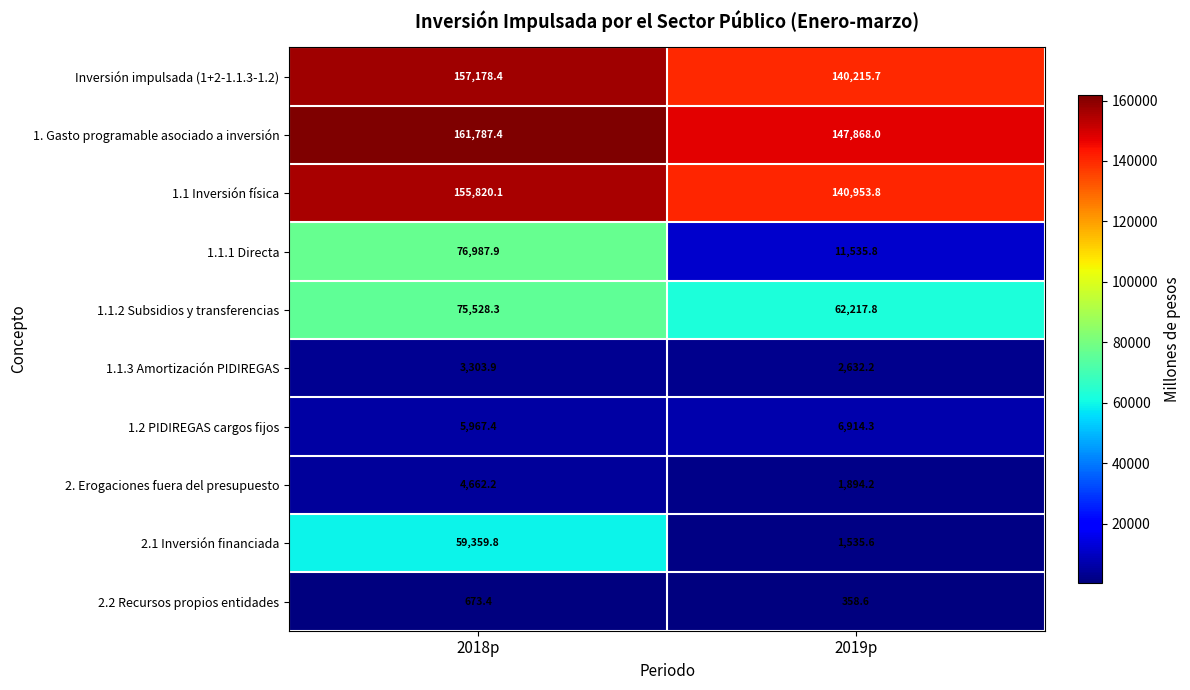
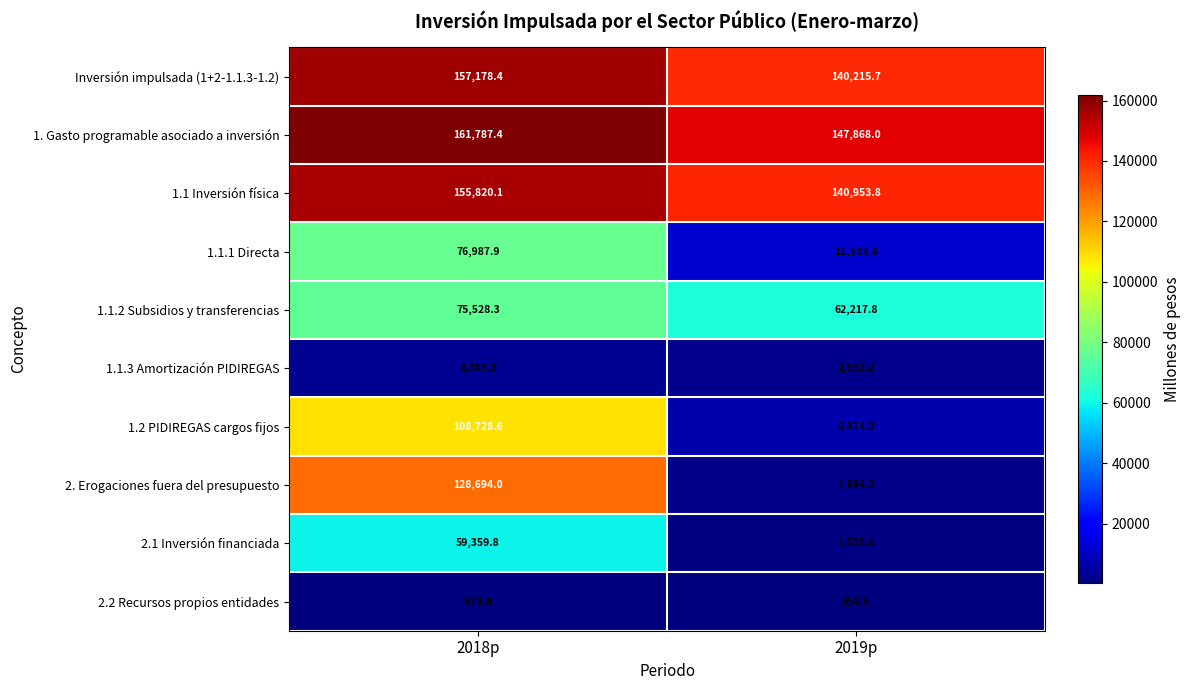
1.2 PIDIREGAS cargos fijos, 2018p: 5,967.4 -> 108,728.6
2. Erogaciones fuera del presupuesto, 2018p: 4,662.2 -> 128,694.0
